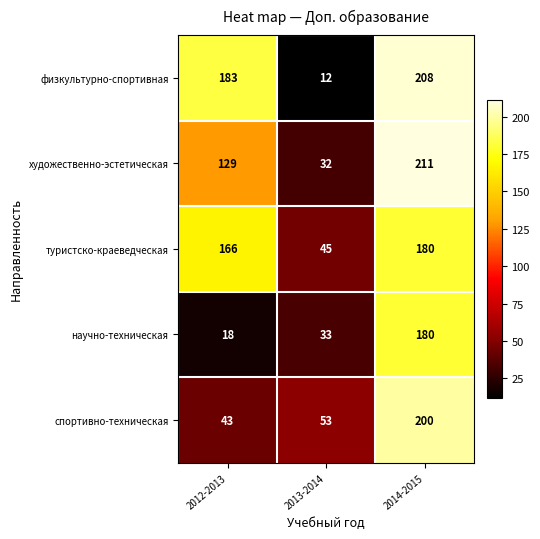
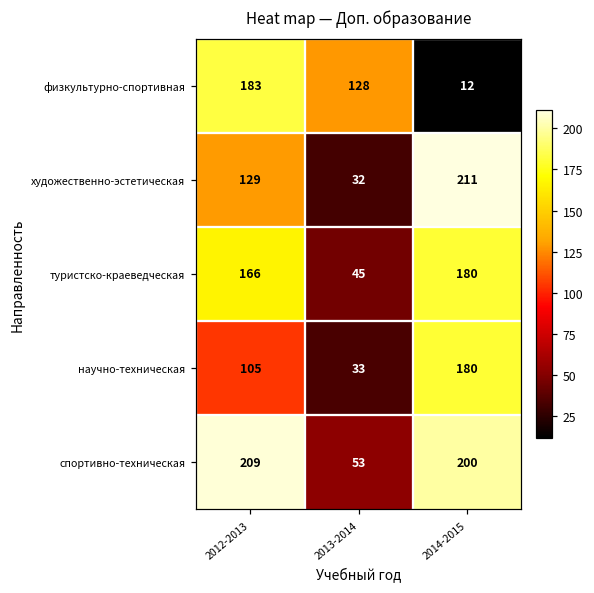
физкультурно-спортивная, 2013-2014: 12 -> 128
физкультурно-спортивная, 2014-2015: 208 -> 12
научно-техническая, 2012-2013: 18 -> 105
спортивно-техническая, 2012-2013: 43 -> 209
